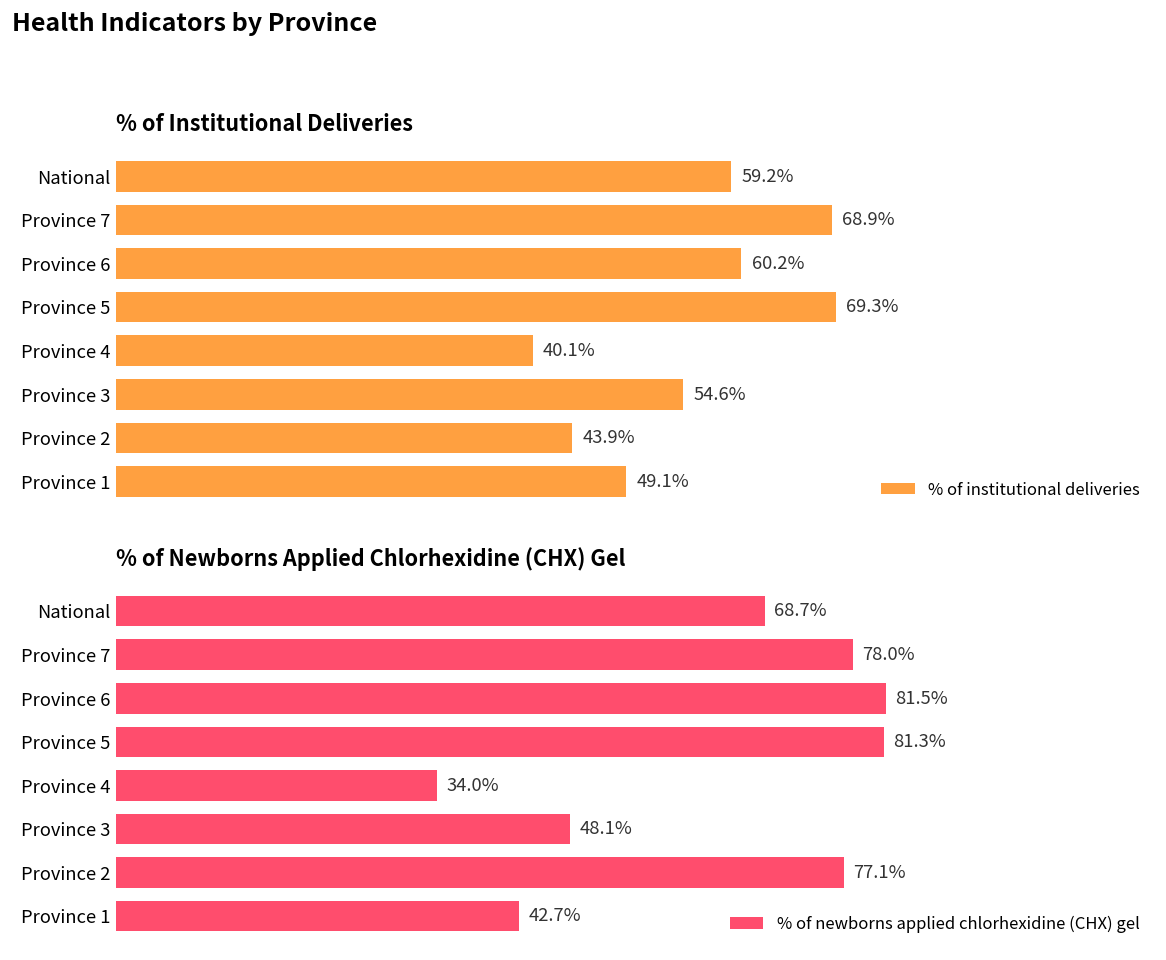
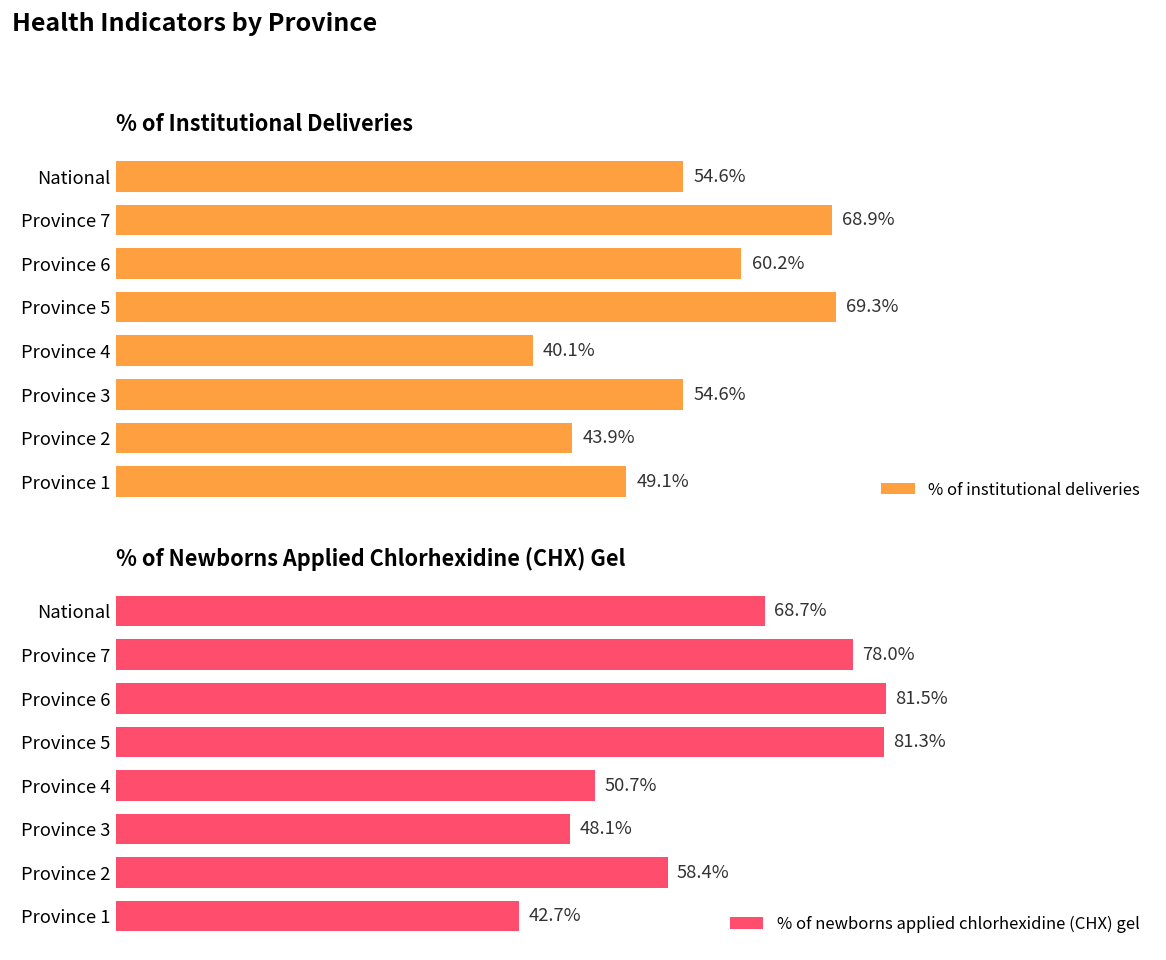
% of Institutional Deliveries, National: 59.2% -> 54.6%
% of Newborns Applied Chlorhexidine (CHX) Gel, Province 4: 34.0% -> 50.7%
% of Newborns Applied Chlorhexidine (CHX) Gel, Province 2: 77.1% -> 58.4%
